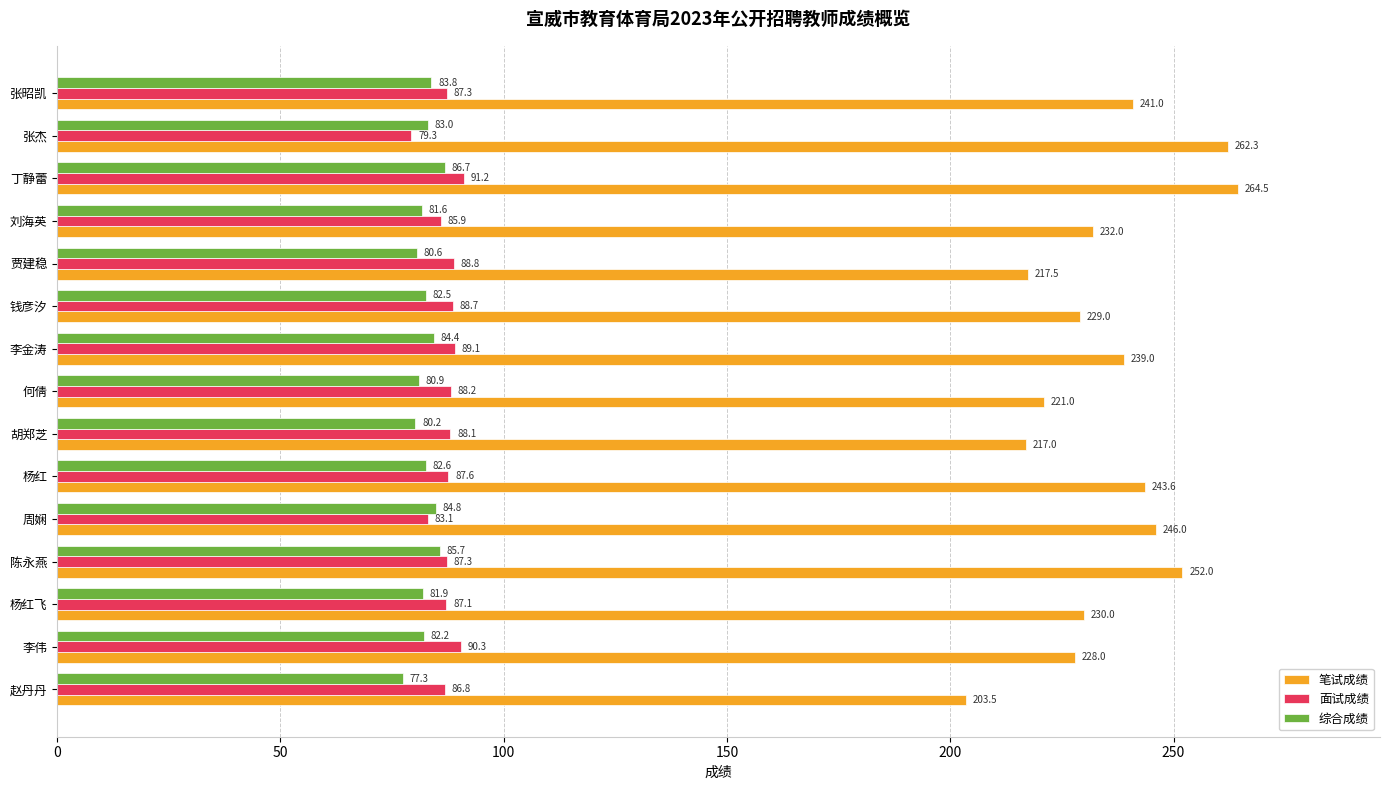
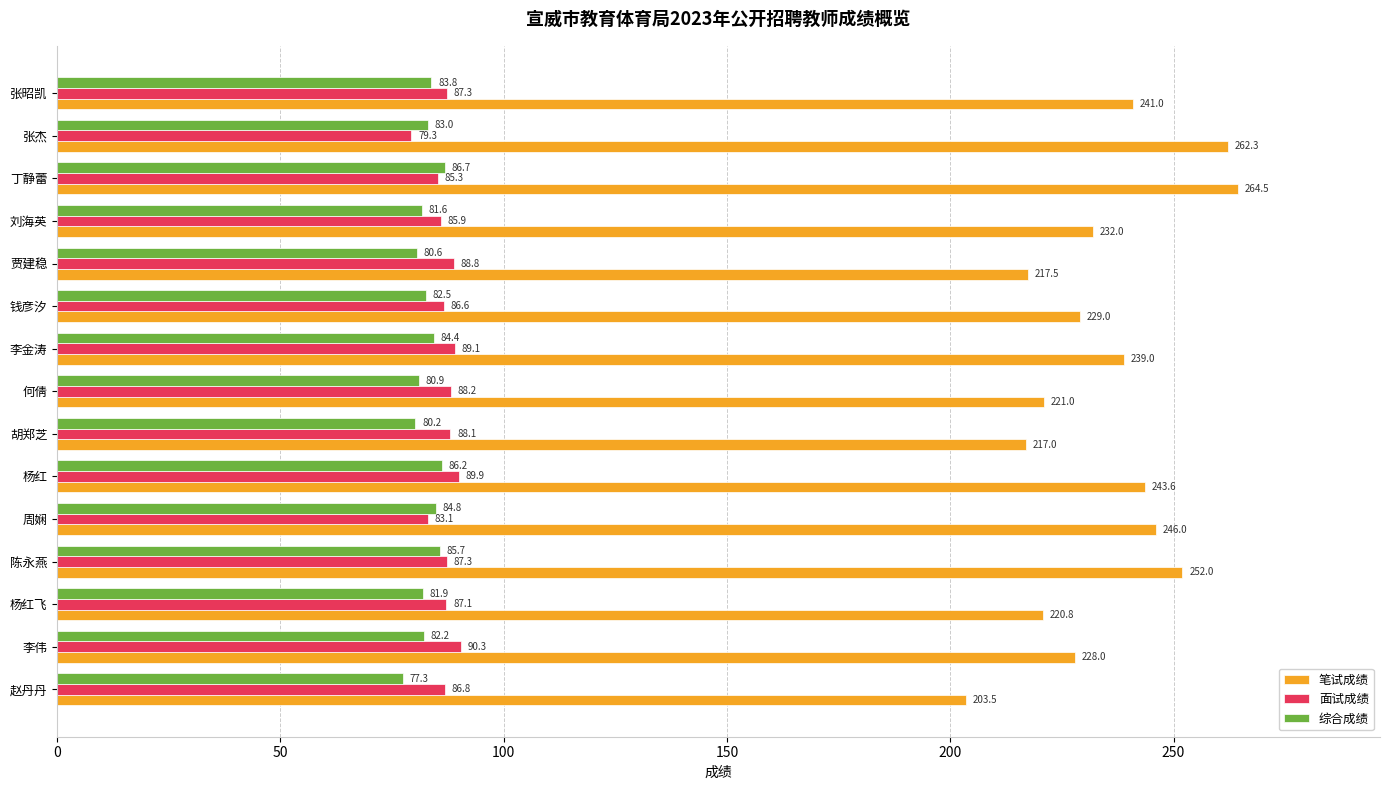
面试成绩, 丁静蕾: 91.2 -> 85.3
面试成绩, 钱彦汐: 88.7 -> 86.6
综合成绩, 杨红: 82.6 -> 86.2
面试成绩, 杨红: 87.6 -> 89.9
笔试成绩, 杨红飞: 230.0 -> 220.8
